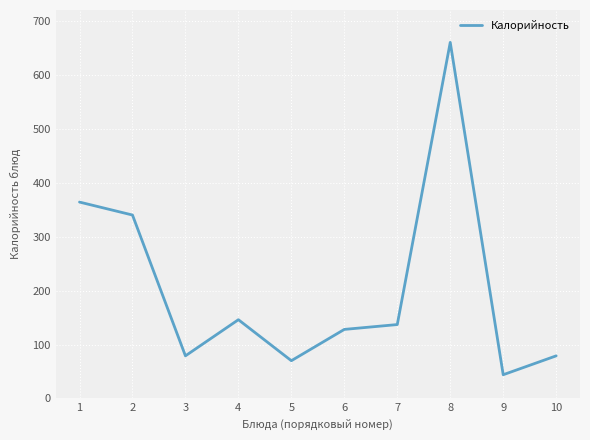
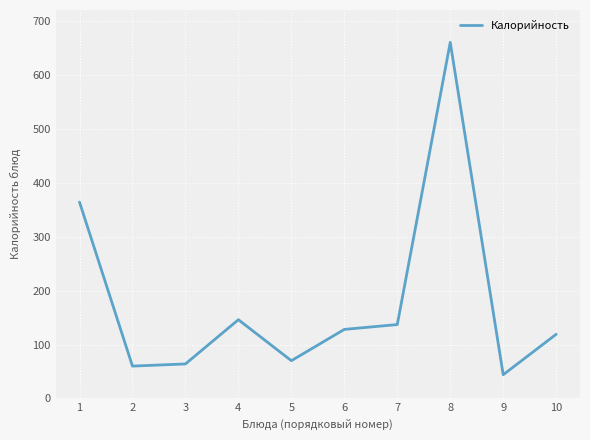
2: 340 -> 60
3: 80 -> 60
10: 80 -> 120
